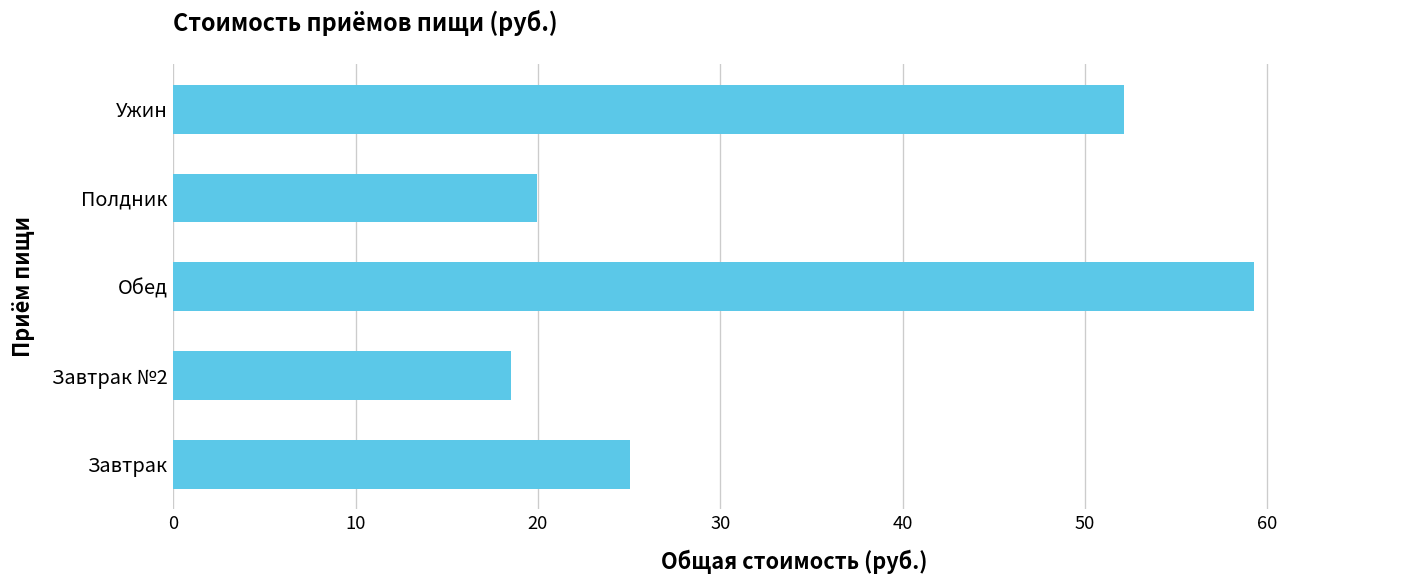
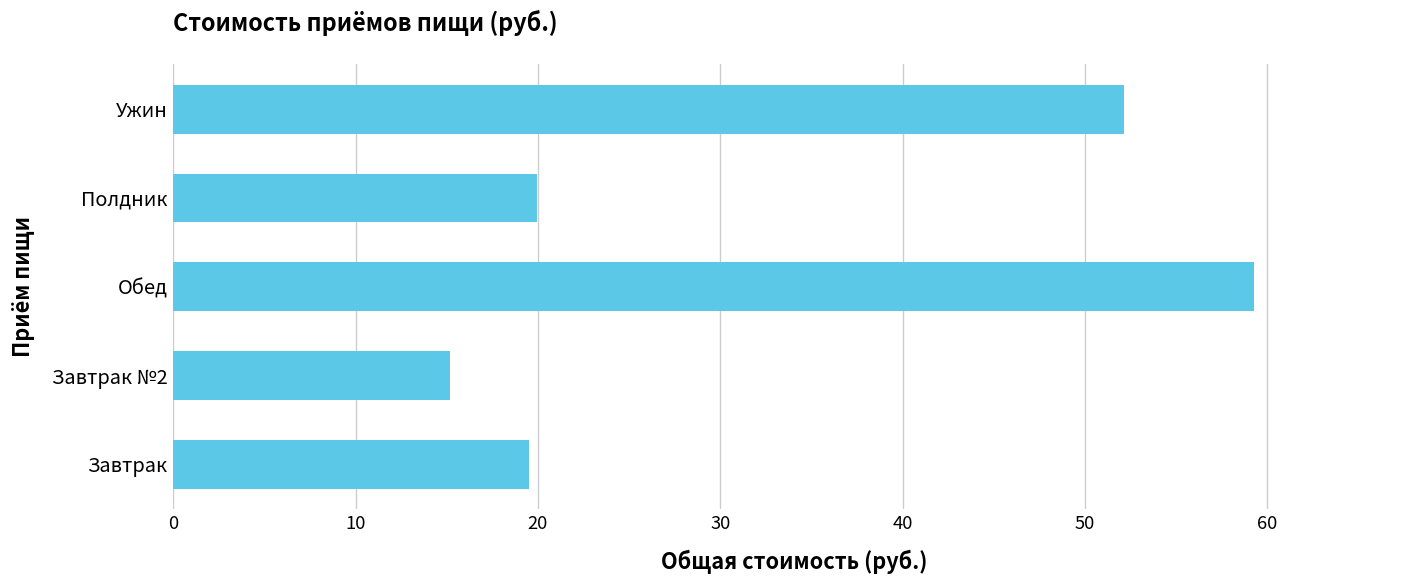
Завтрак №2: 18.5 -> 15.2
Завтрак: 25.0 -> 19.5
